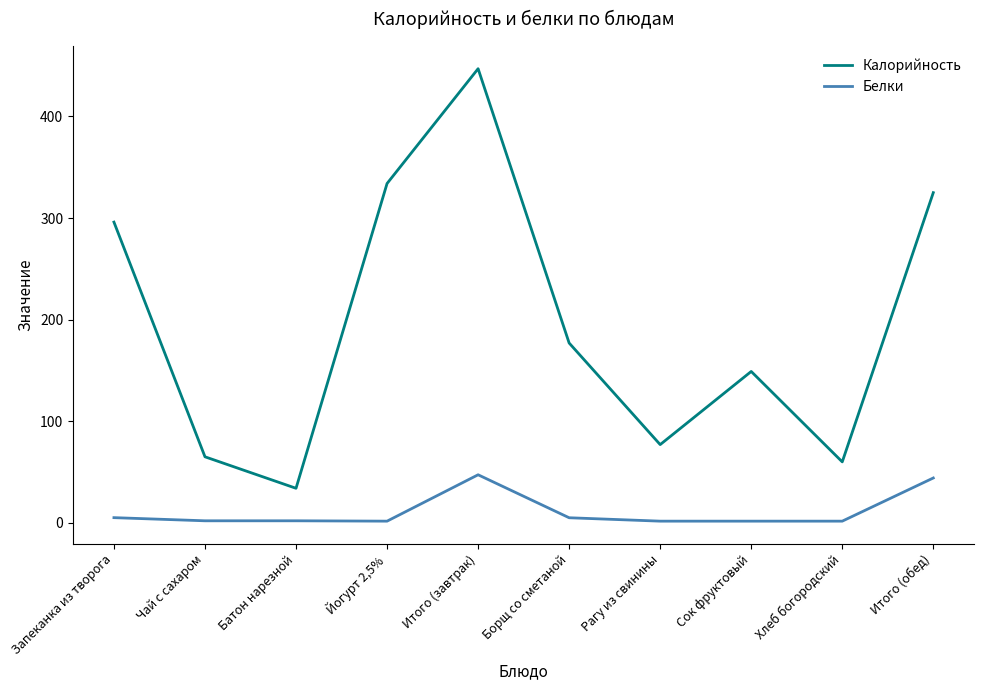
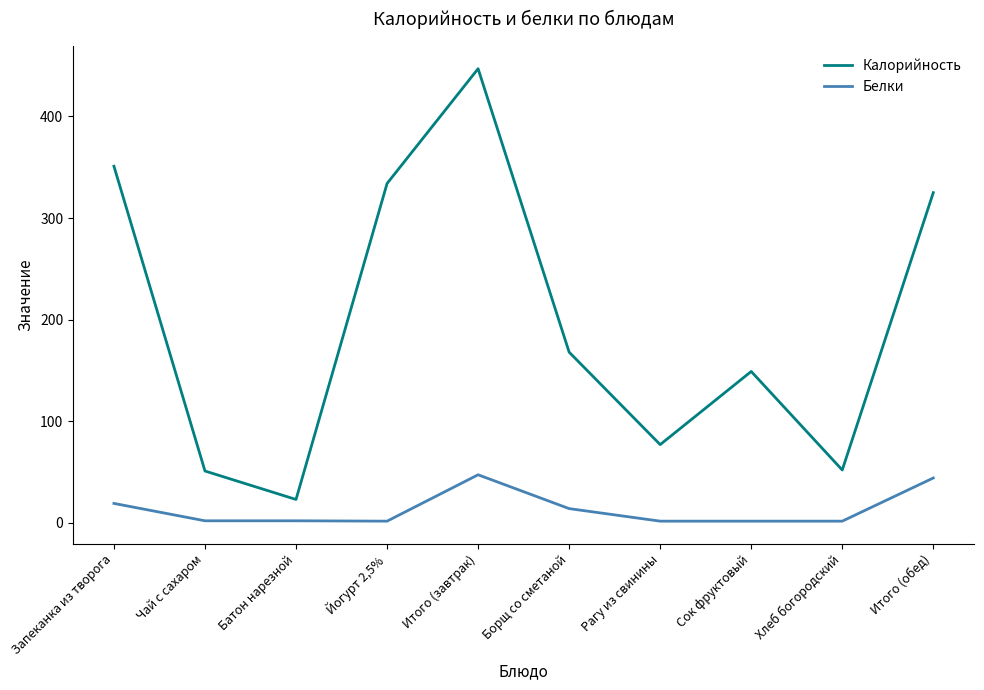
Калорийность, Запеканка из творога: 296 -> 351
Белки, Запеканка из творога: 5 -> 19
Калорийность, Чай с сахаром: 65 -> 51
Калорийность, Батон нарезной: 34 -> 23
Калорийность, Борщ со сметаной: 177 -> 168
Белки, Борщ со сметаной: 5 -> 14
Калорийность, Хлеб богородский: 60 -> 52
